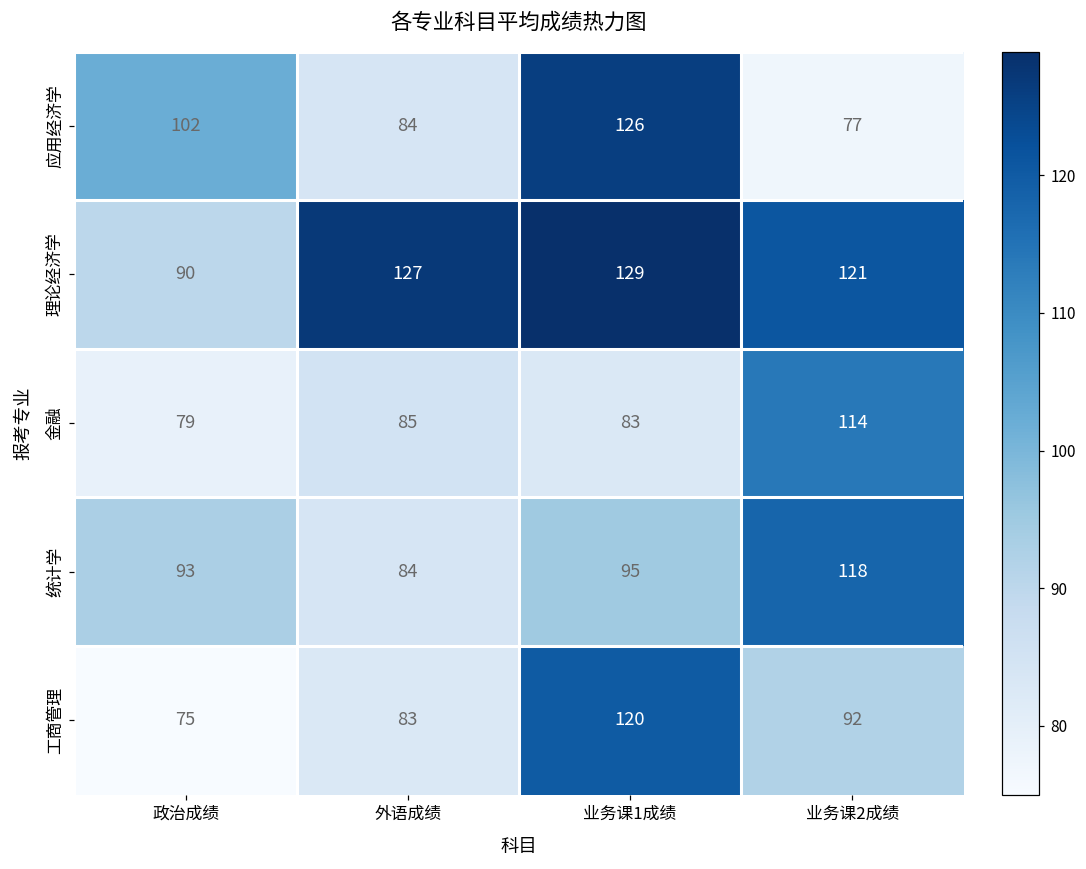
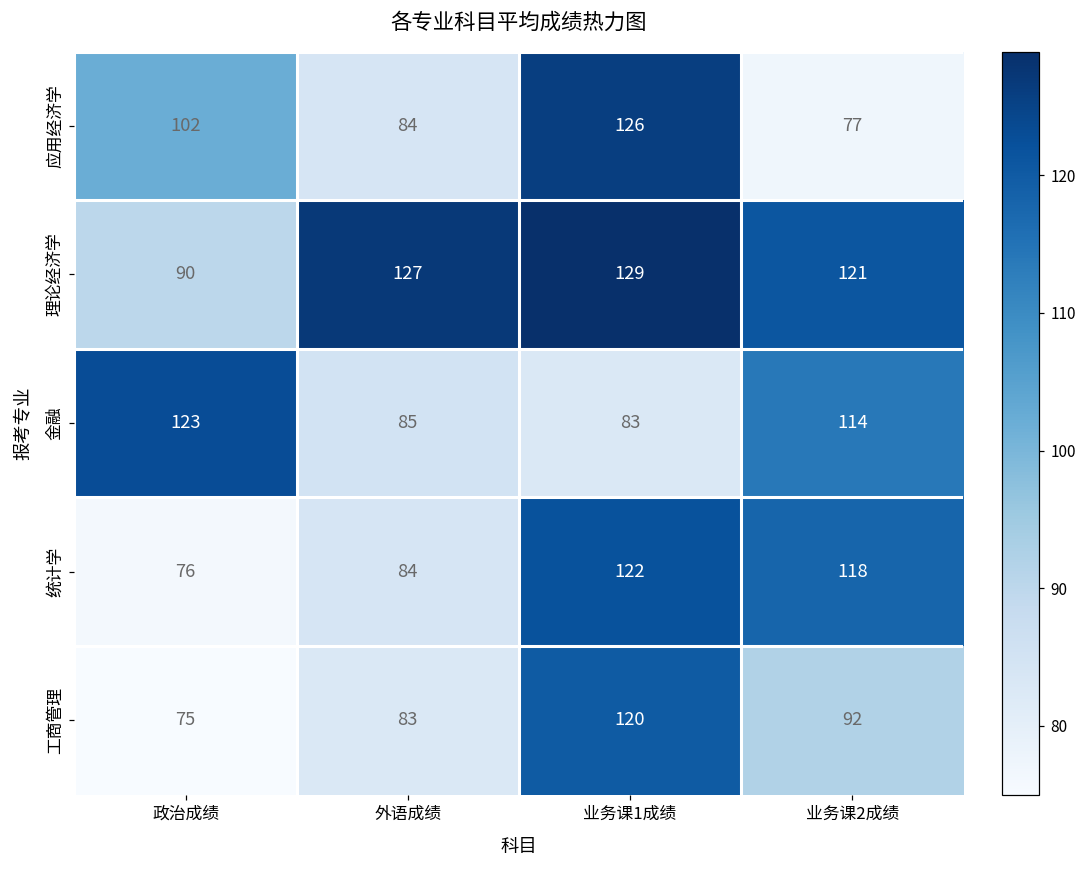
金融, 政治成绩: 79 -> 123
统计学, 政治成绩: 93 -> 76
统计学, 业务课1成绩: 95 -> 122
